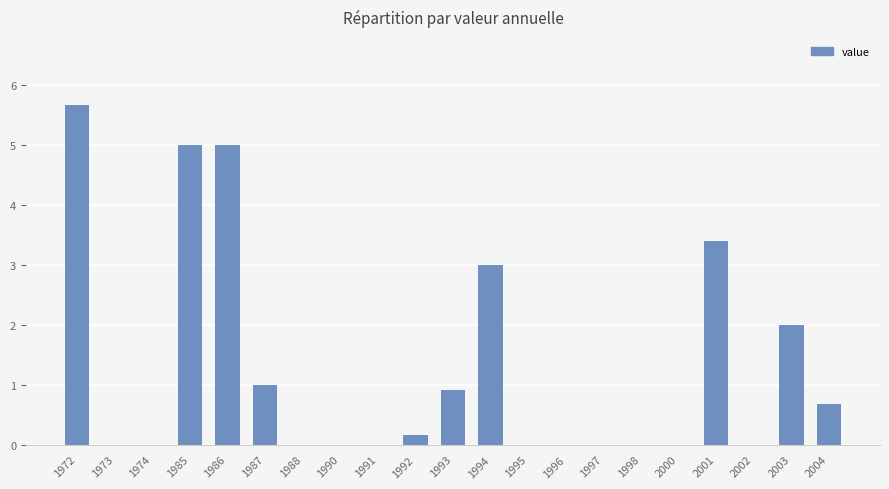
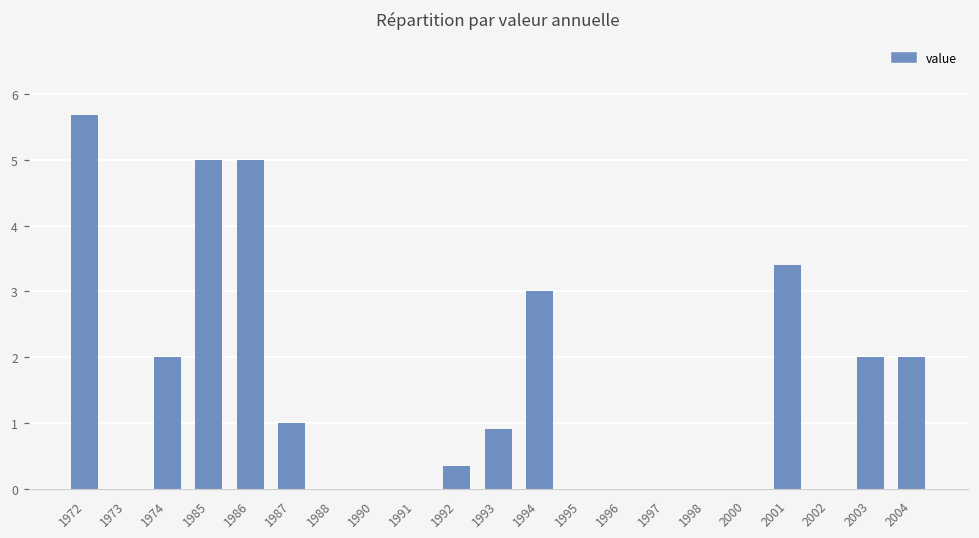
1974: 0 -> 2
1992: 0.2 -> 0.4
2004: 0.7 -> 2.0
